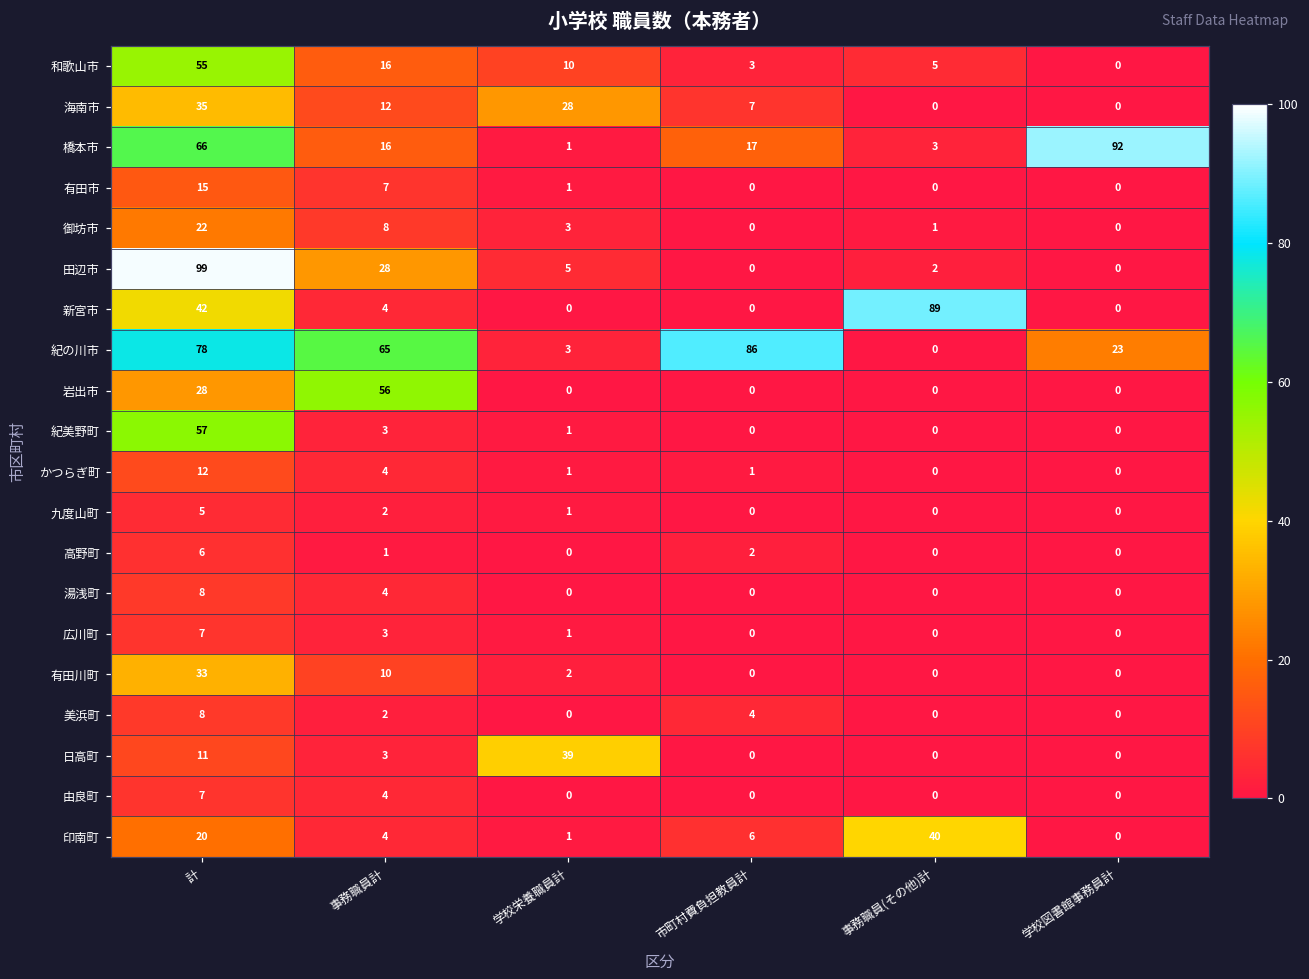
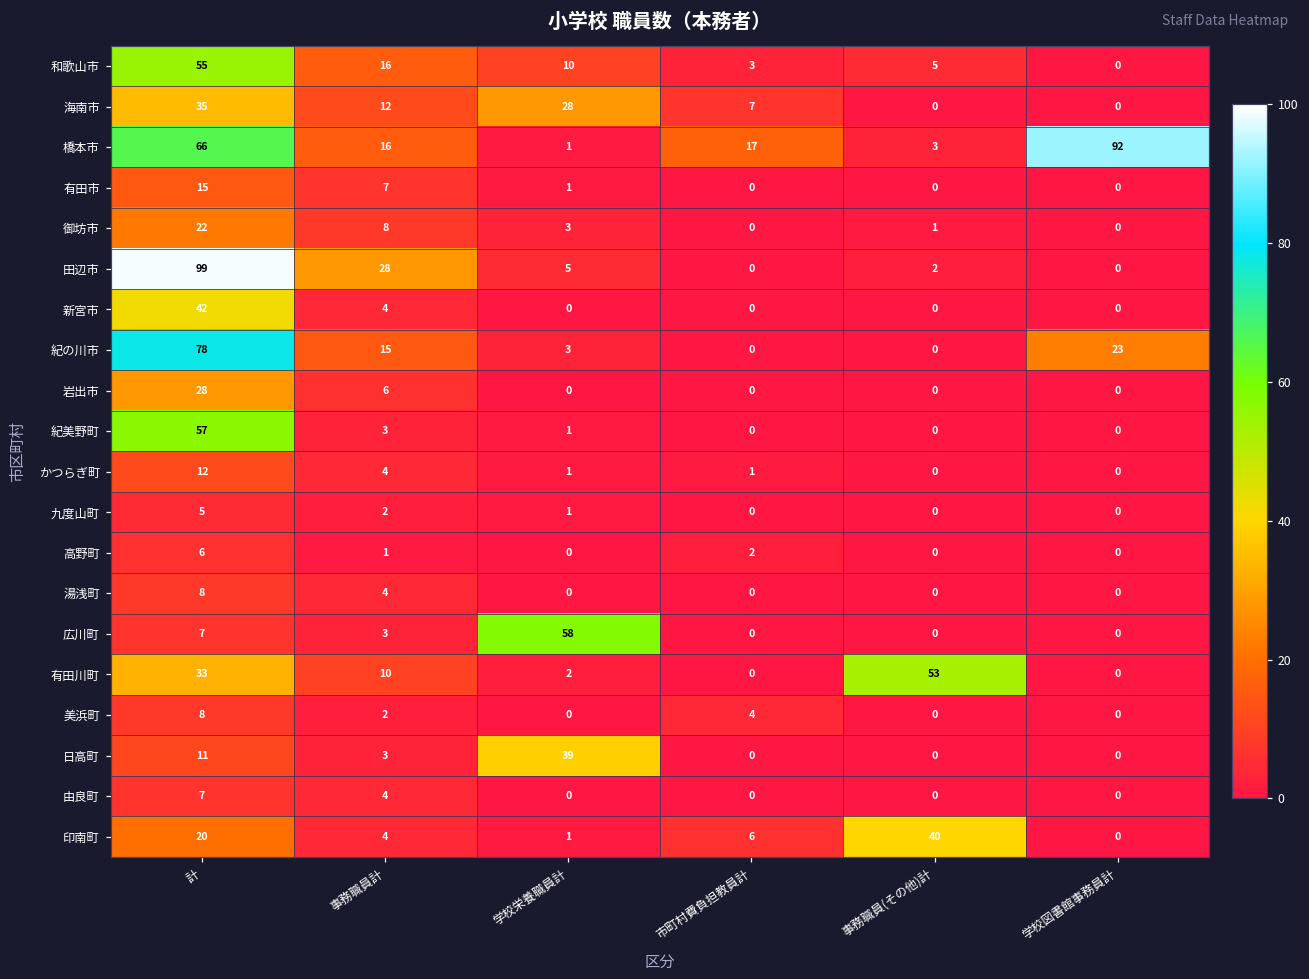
新宮市, 事務職員(その他)計: 89 -> 0
紀の川市, 事務職員計: 65 -> 15
紀の川市, 市町村費負担教員計: 86 -> 0
岩出市, 事務職員計: 56 -> 6
広川町, 学校栄養職員計: 1 -> 58
有田川町, 事務職員(その他)計: 0 -> 53
